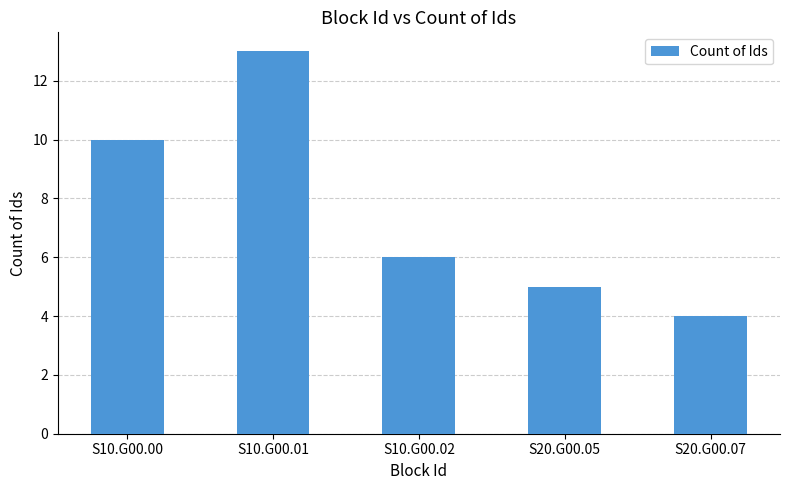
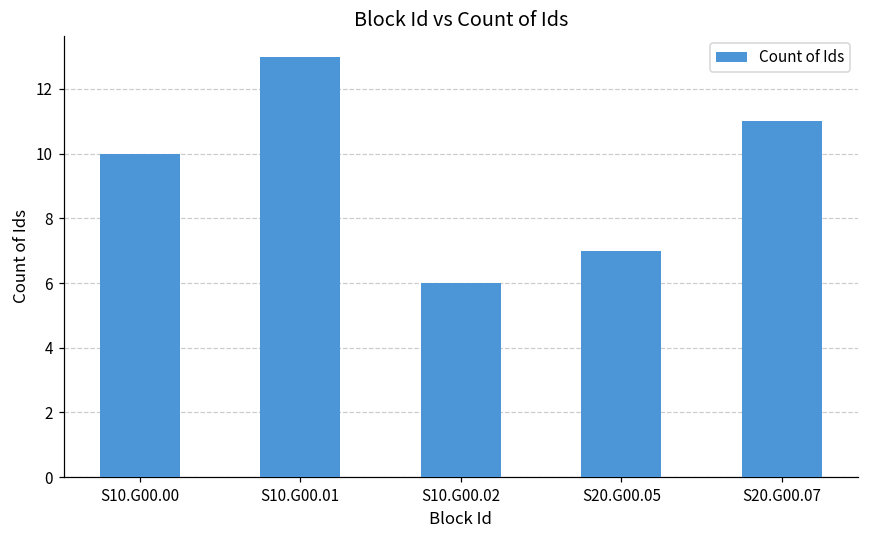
S20.G00.05: 5 -> 7
S20.G00.07: 4 -> 11
